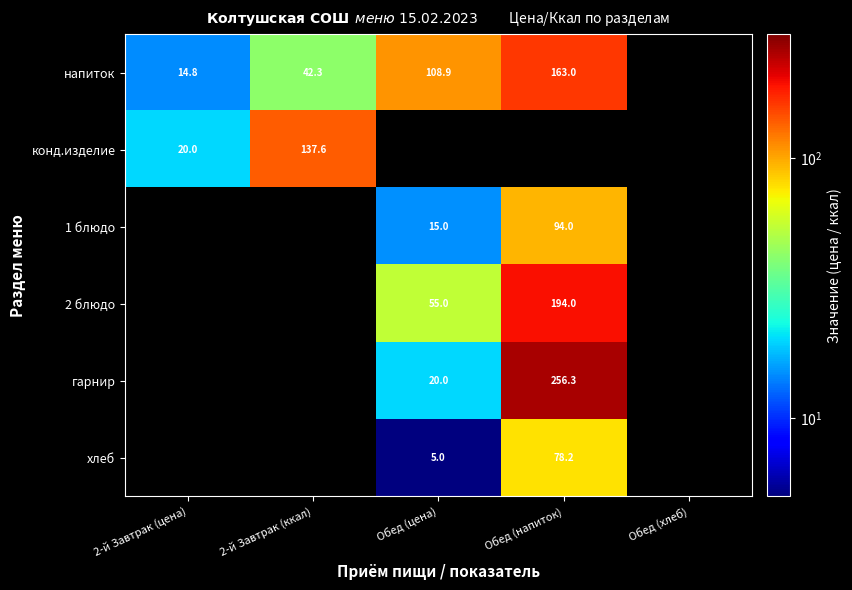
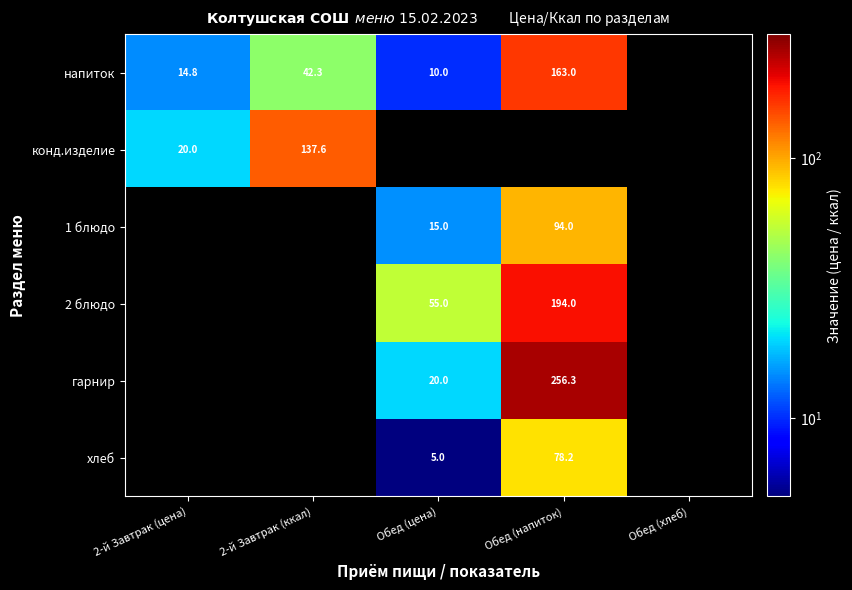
напиток, Обед (цена): 108.9 -> 10.0
